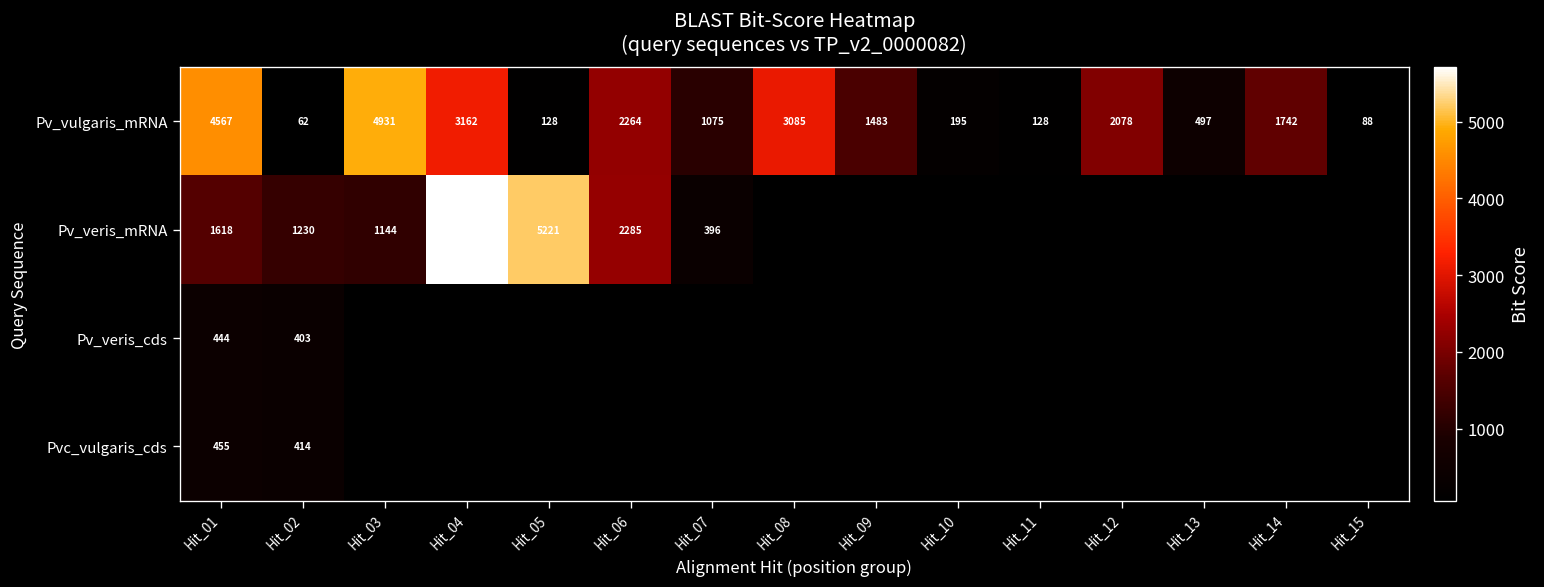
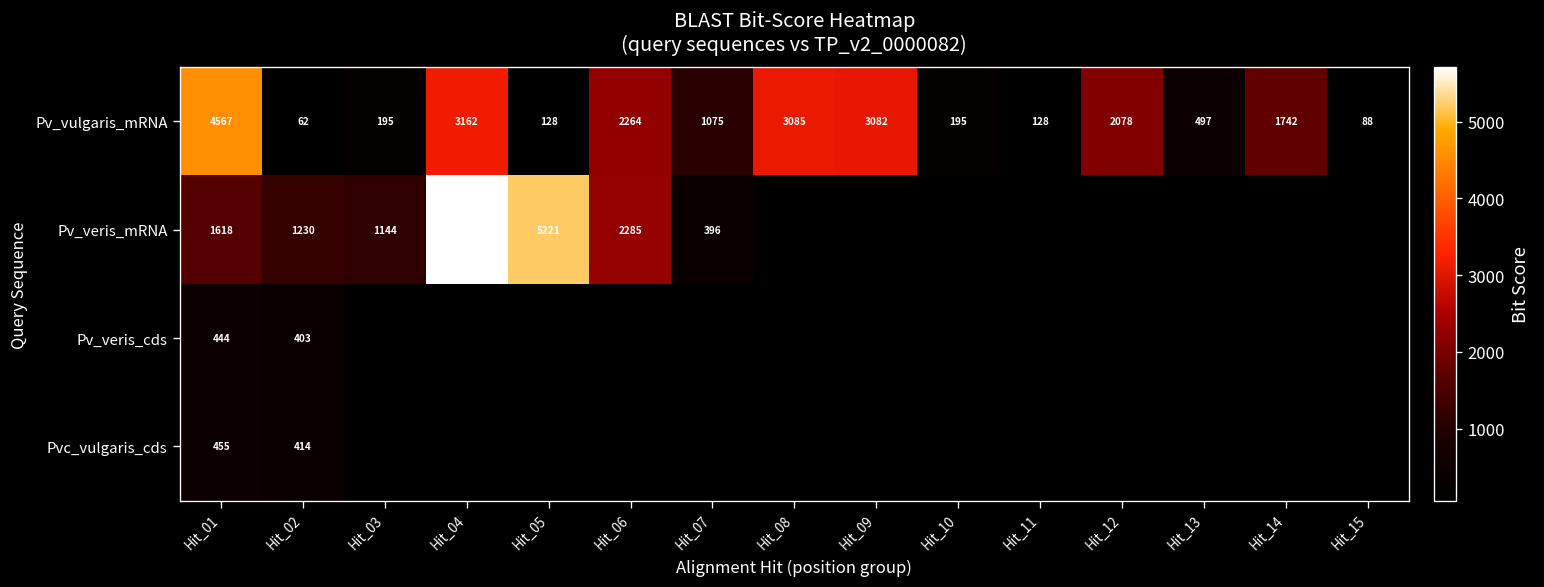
Pv_vulgaris_mRNA, Hit_03: 4931 -> 195
Pv_vulgaris_mRNA, Hit_09: 1483 -> 3082
